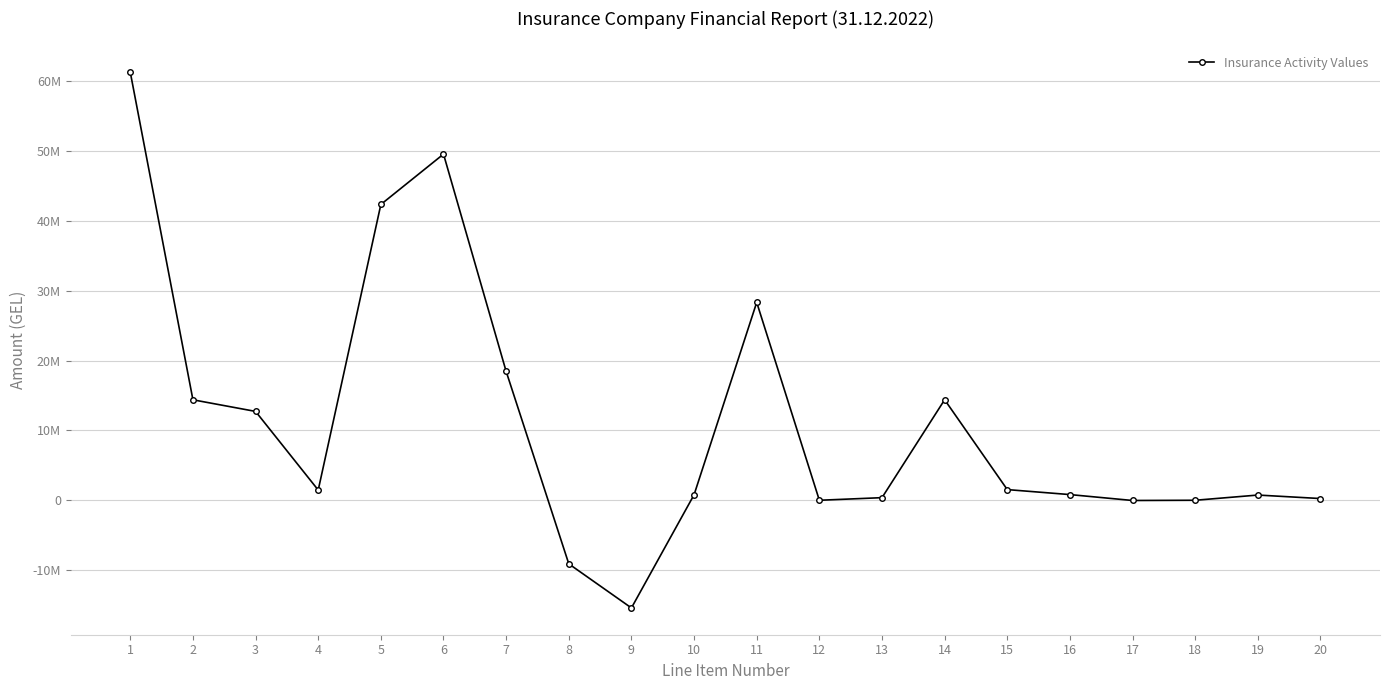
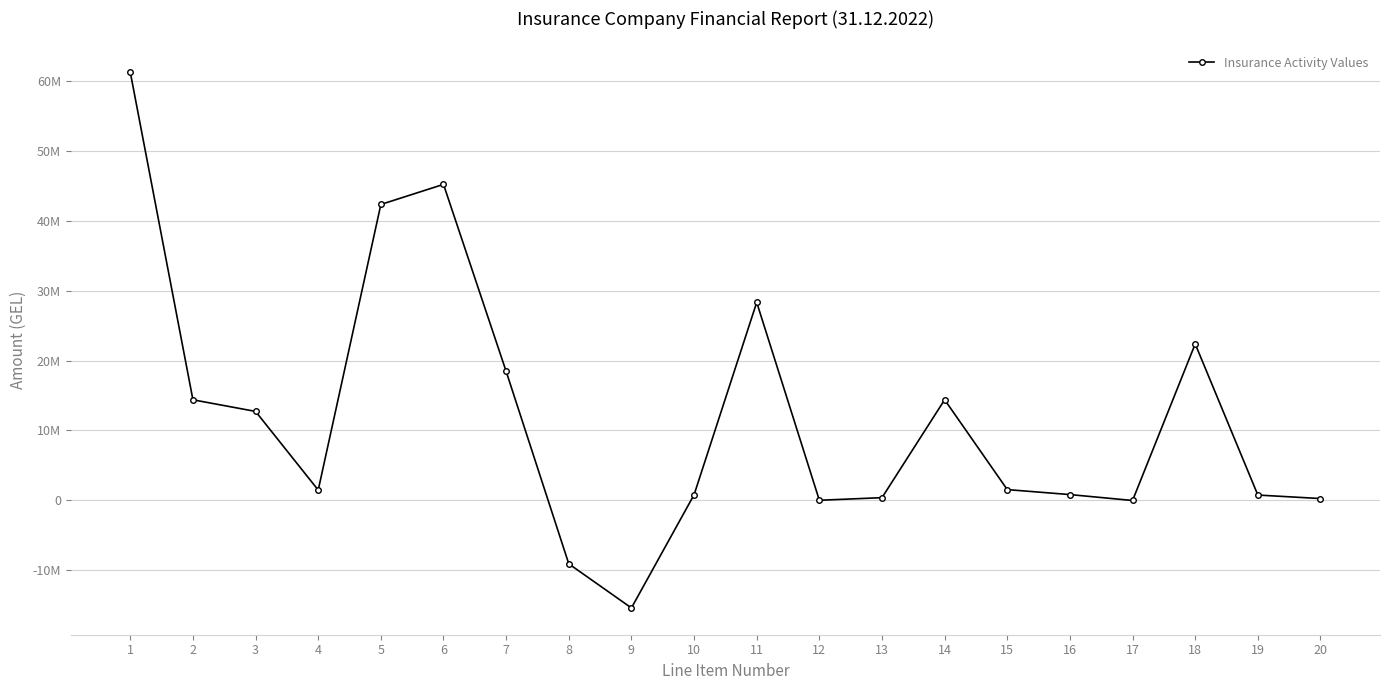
6: 50000000 -> 45000000
18: 0 -> 22000000
